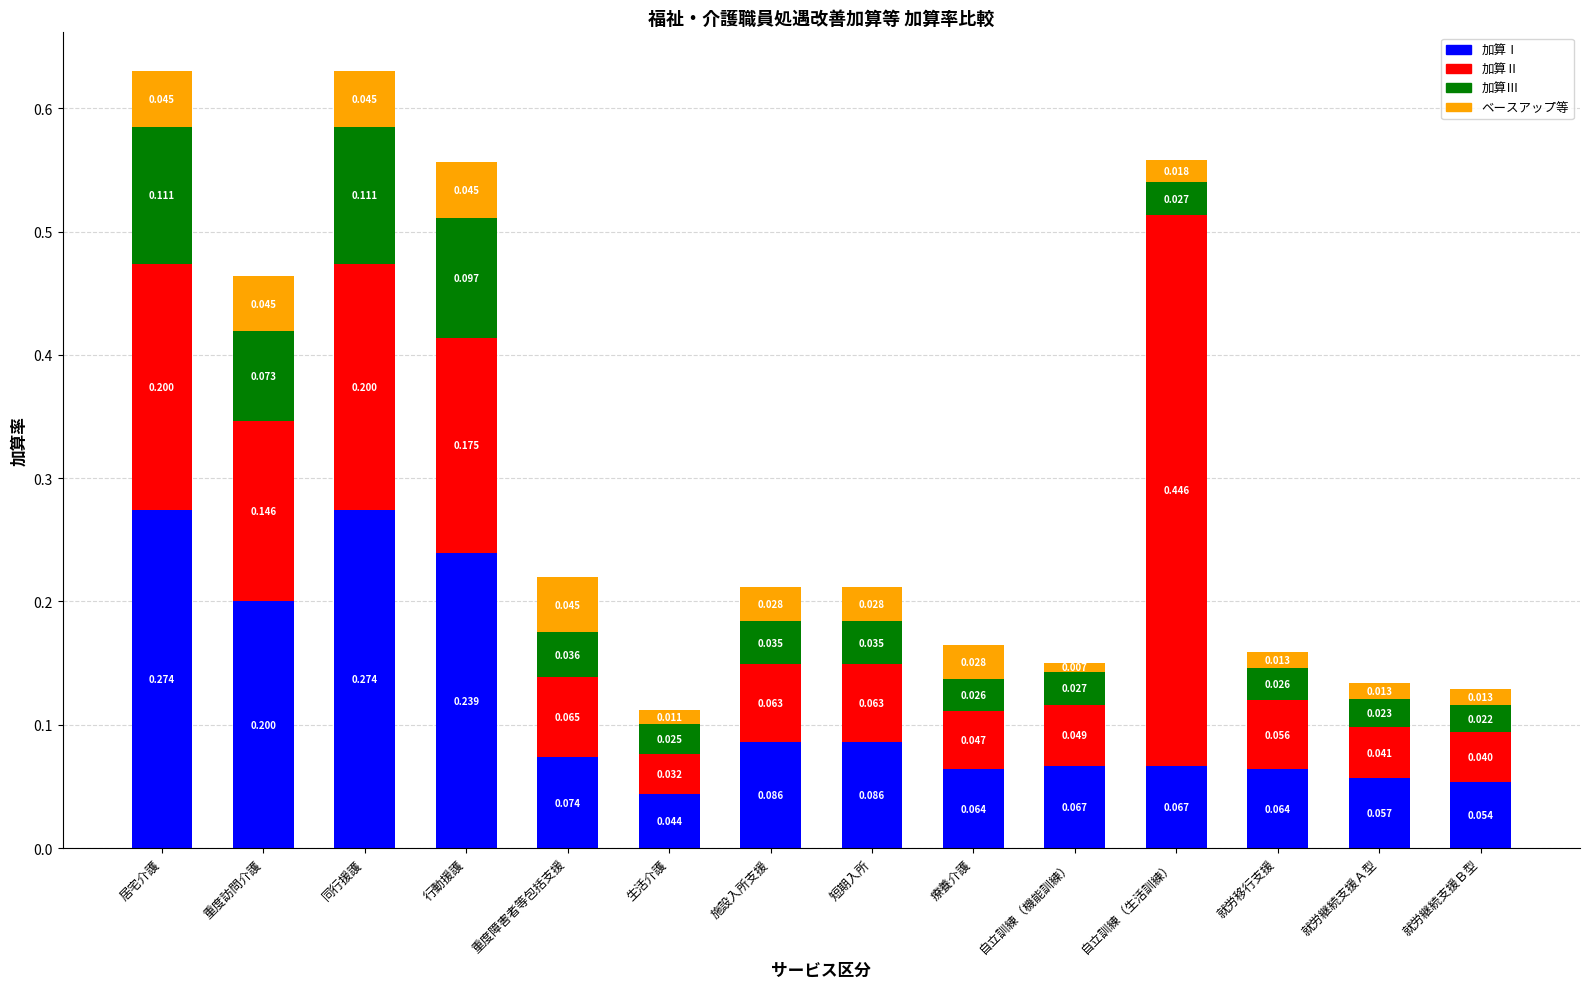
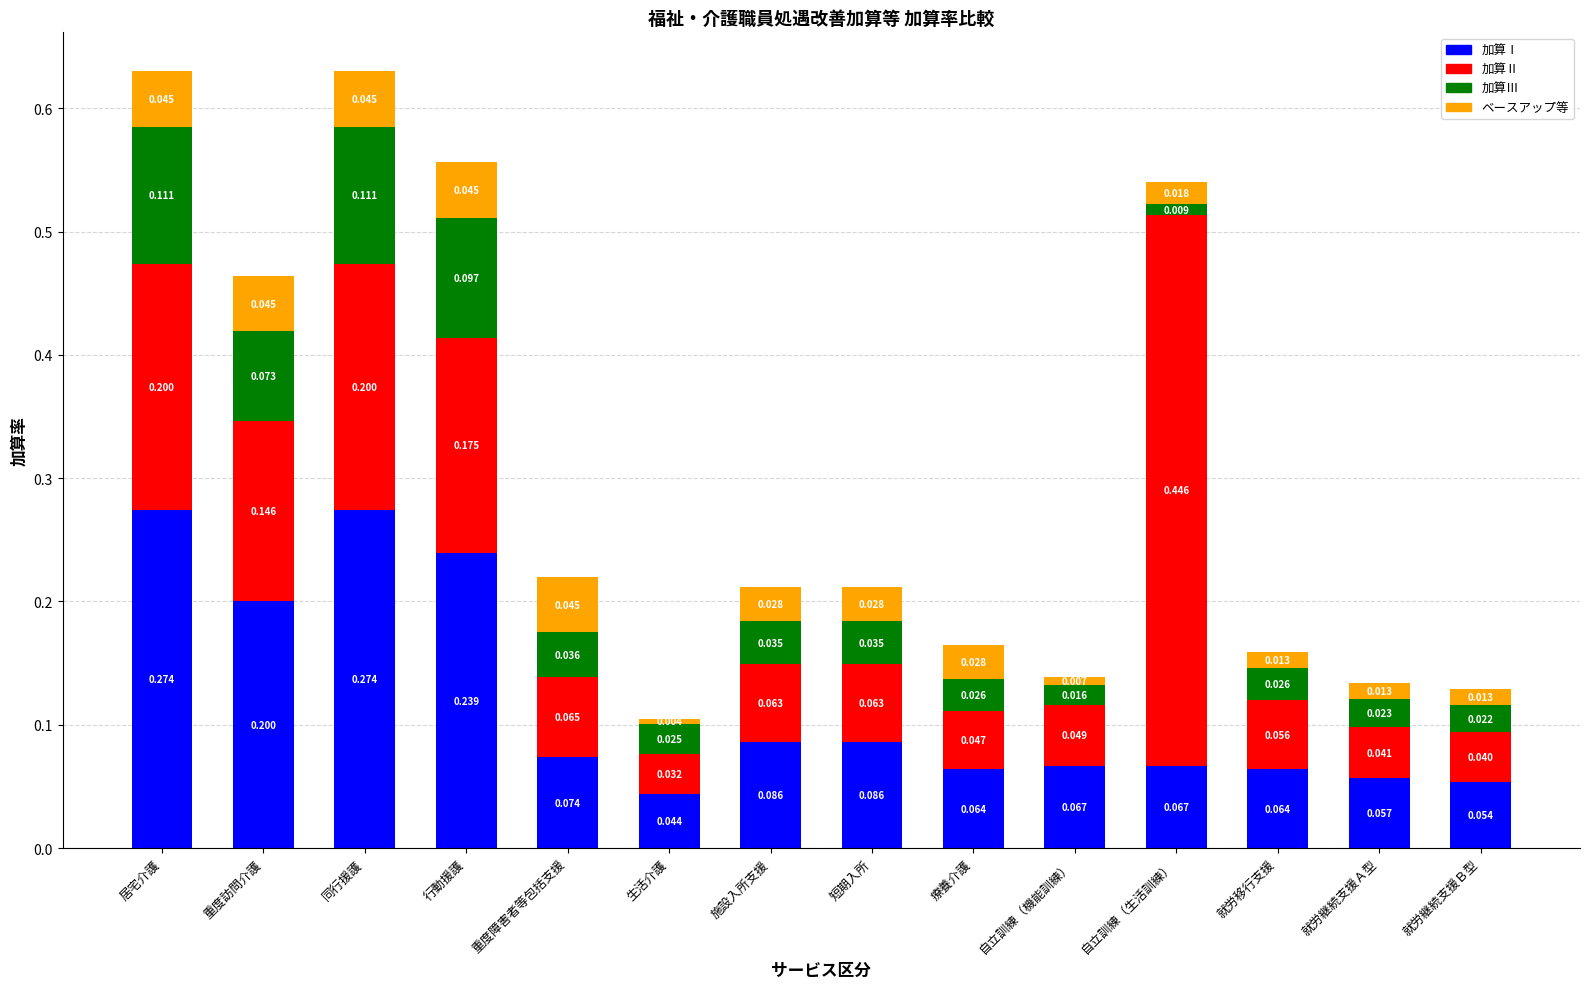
ベースアップ等, 生活介護: 0.011 -> 0.004
加算Ⅲ, 自立訓練（機能訓練）: 0.027 -> 0.016
加算Ⅲ, 自立訓練（生活訓練）: 0.027 -> 0.009
